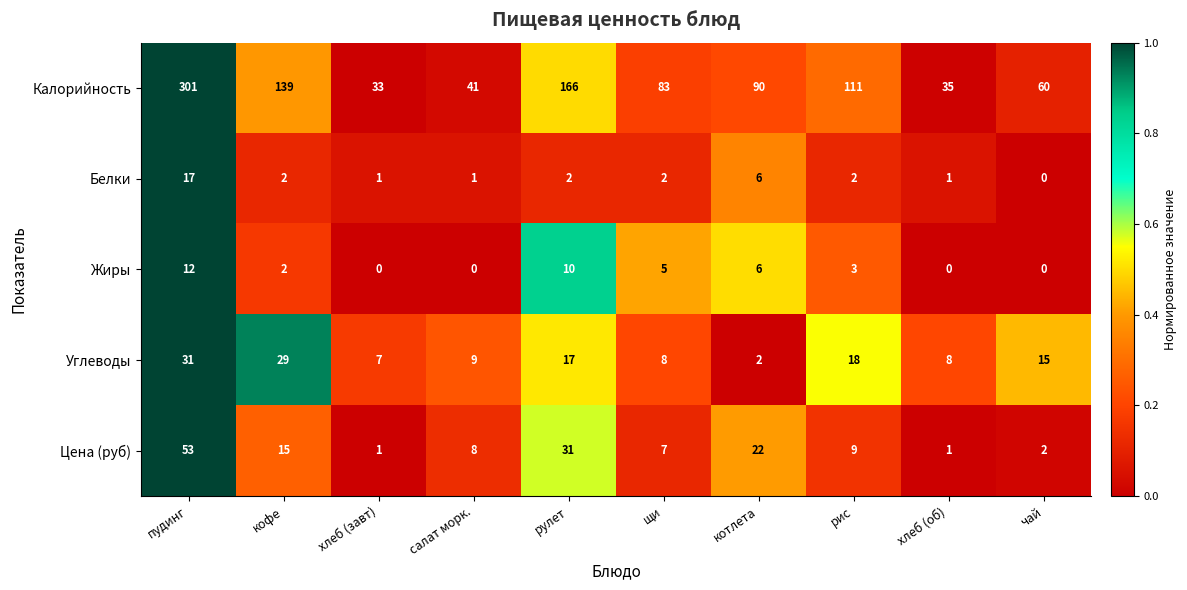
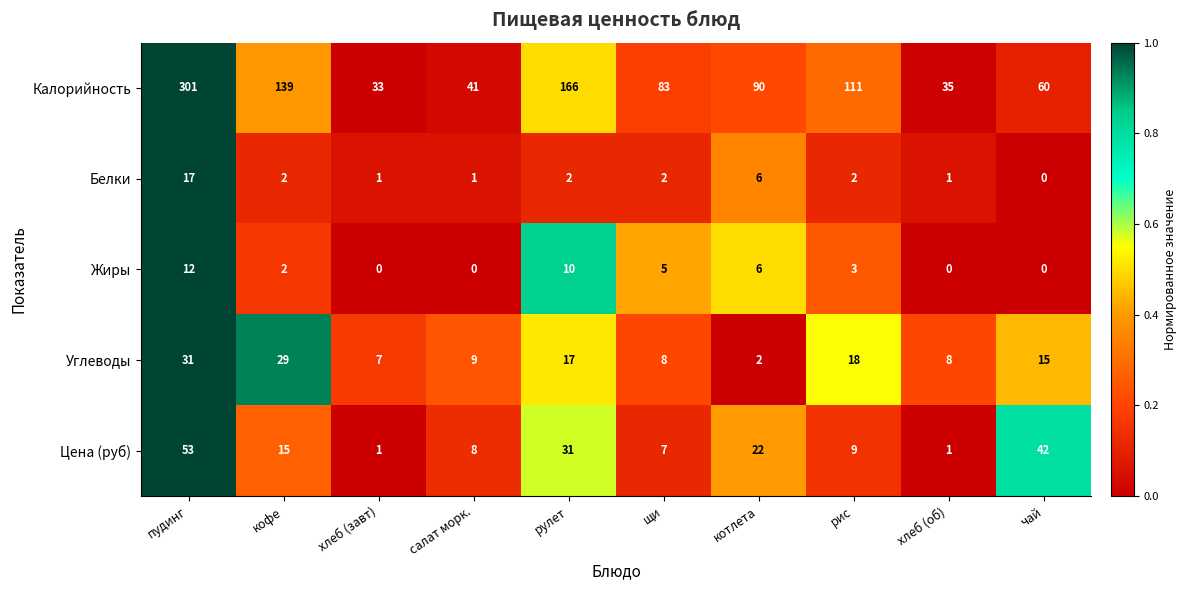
Цена (руб), чай: 2 -> 42
